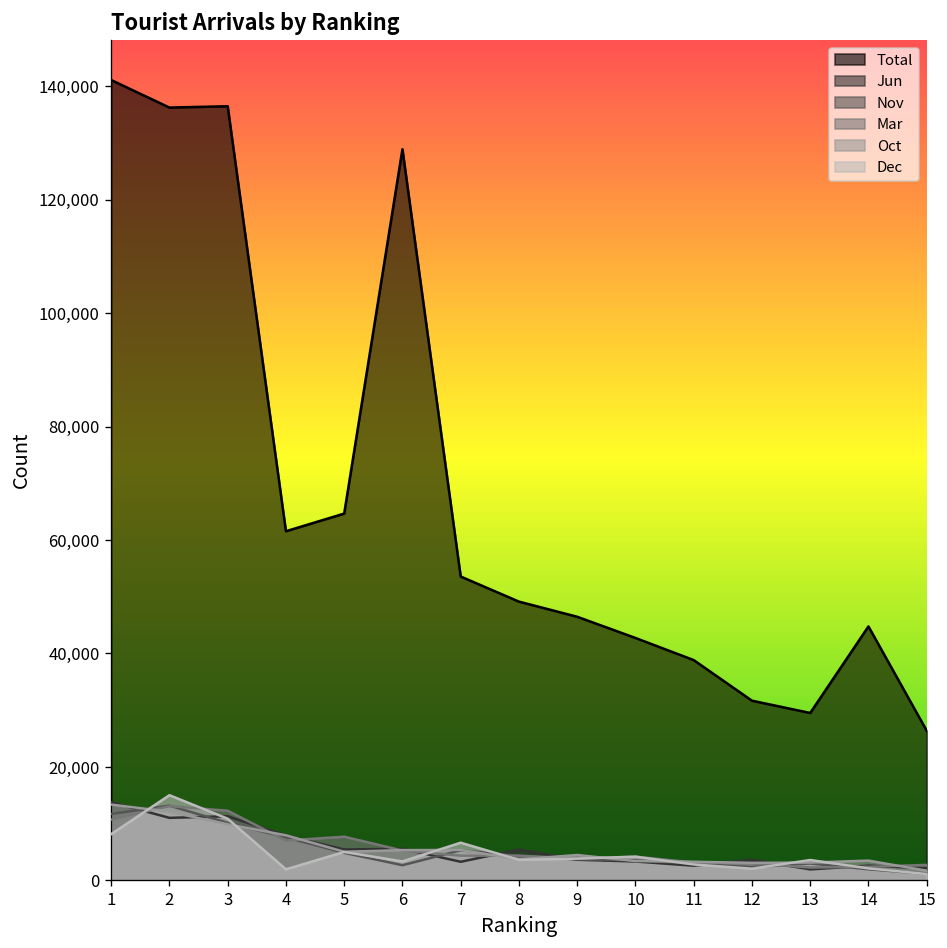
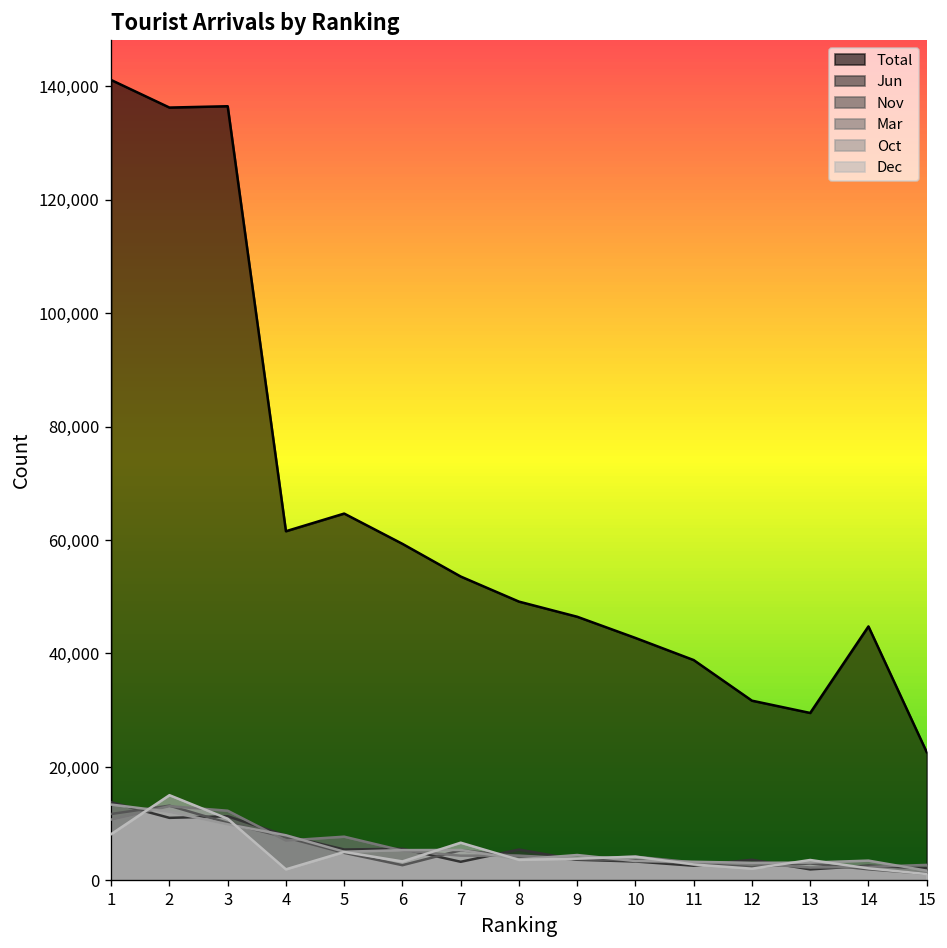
Total, 6: 129,000 -> 59,000
Total, 15: 26,000 -> 23,000
